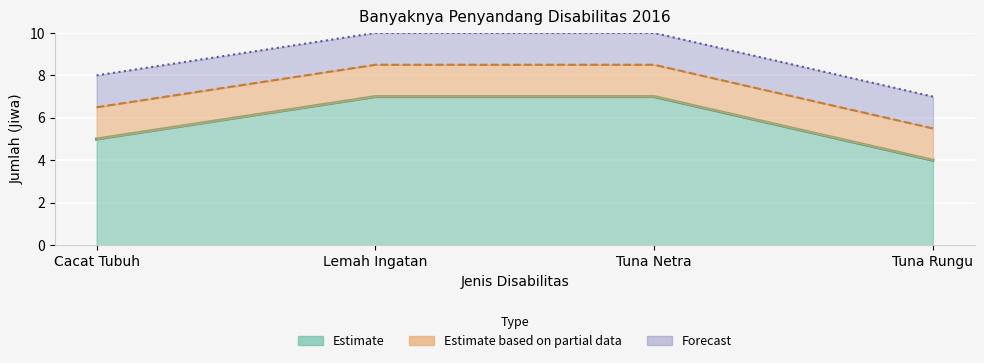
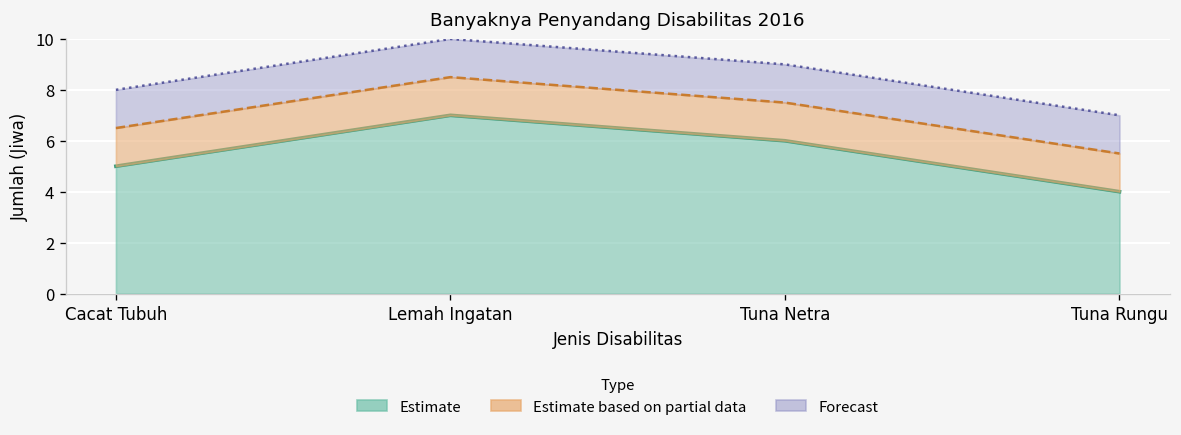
Estimate, Tuna Netra: 7 -> 6
